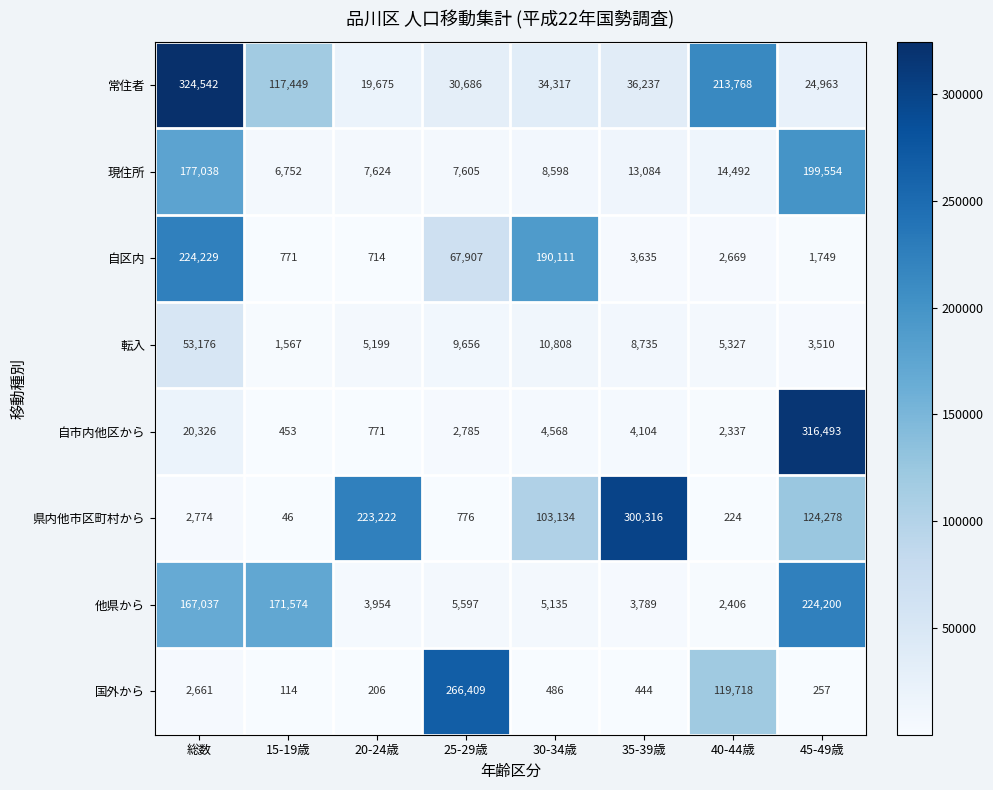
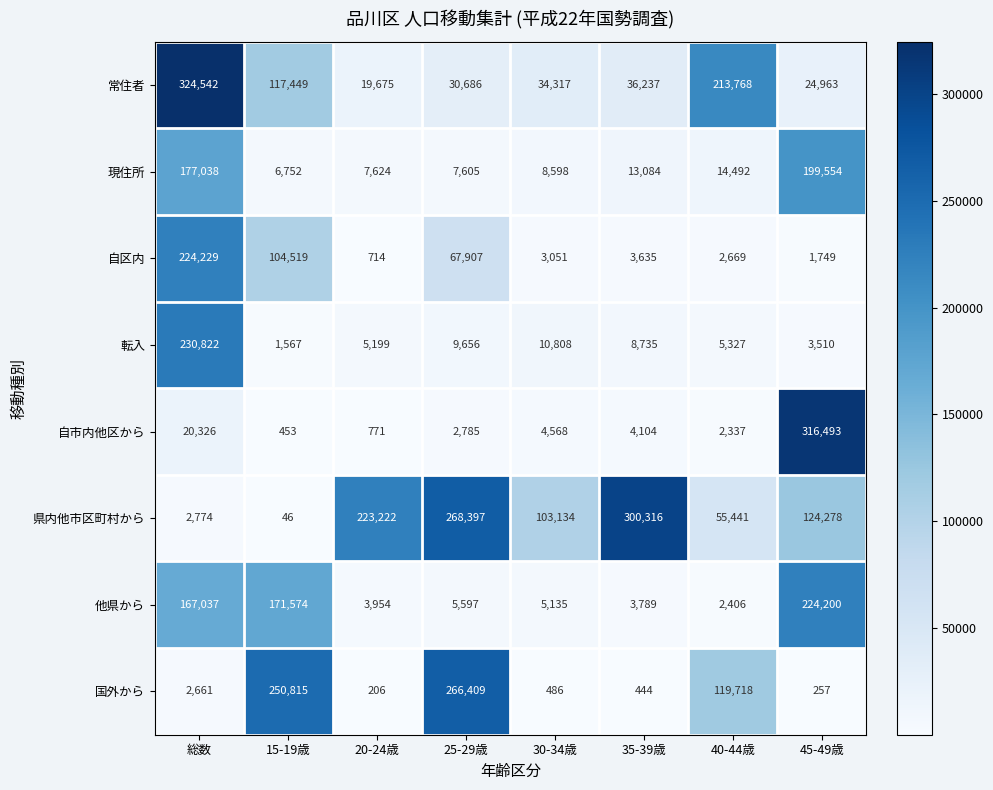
自区内, 15-19歳: 771 -> 104,519
自区内, 30-34歳: 190,111 -> 3,051
転入, 総数: 53,176 -> 230,822
県内他市区町村から, 25-29歳: 776 -> 268,397
県内他市区町村から, 40-44歳: 224 -> 55,441
国外から, 15-19歳: 114 -> 250,815
